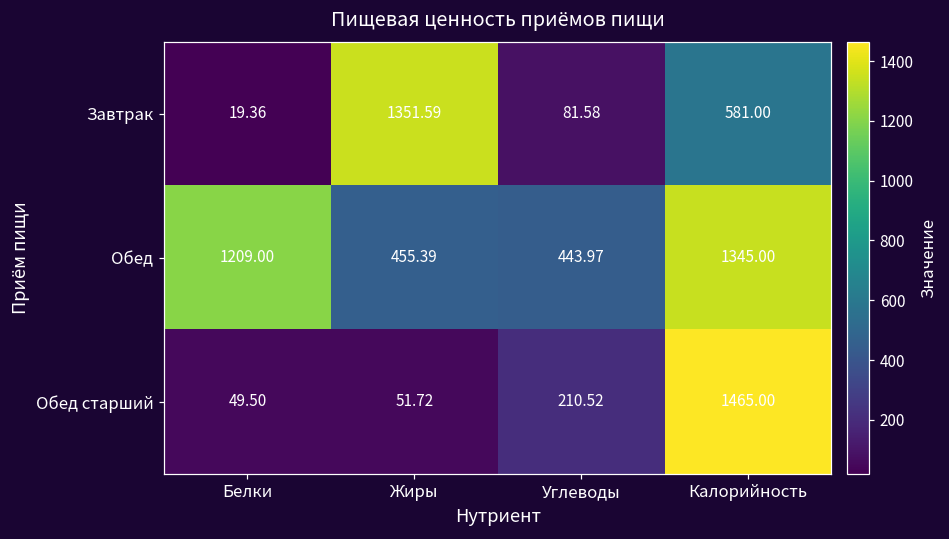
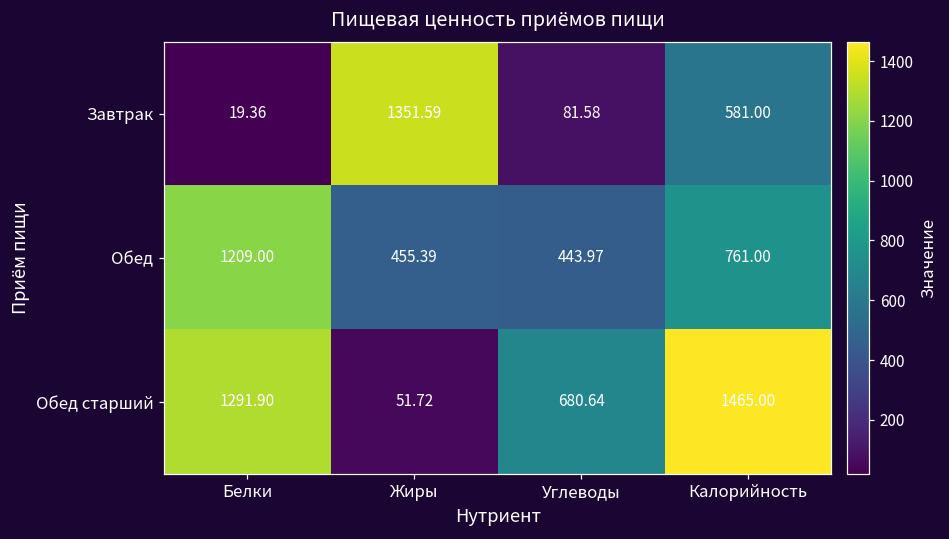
Обед, Калорийность: 1345.00 -> 761.00
Обед старший, Белки: 49.50 -> 1291.90
Обед старший, Углеводы: 210.52 -> 680.64
